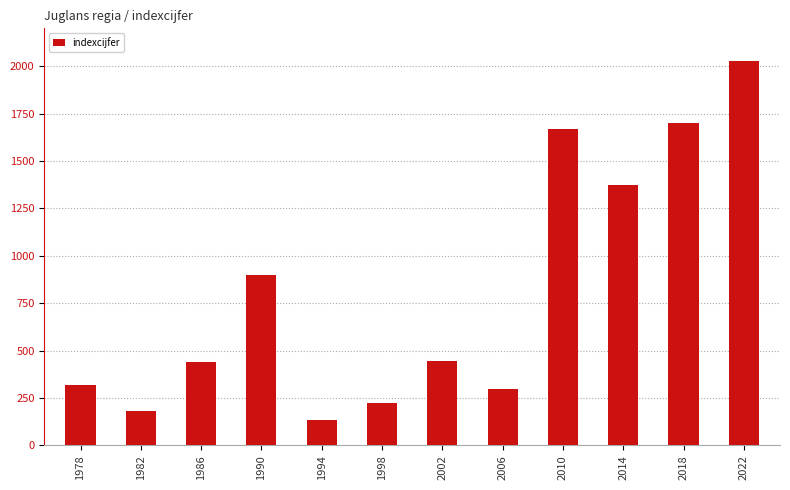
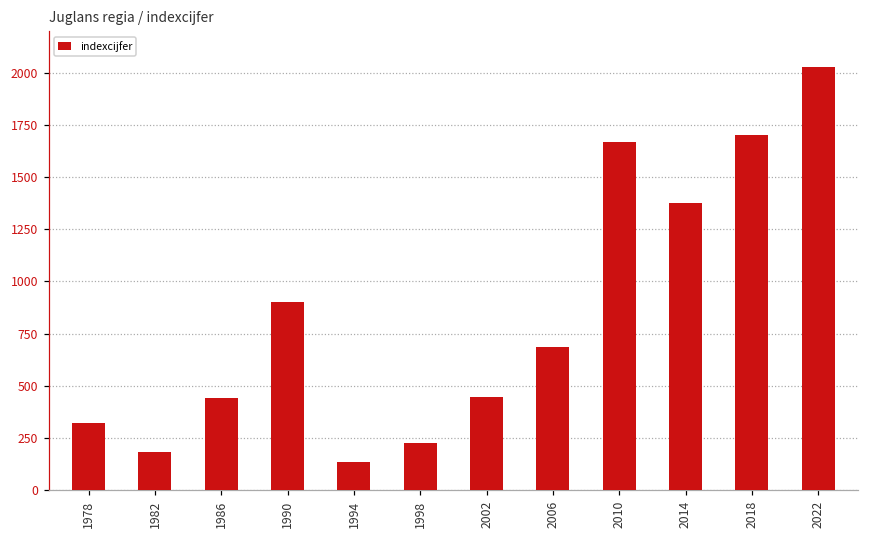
2006: 300 -> 690
